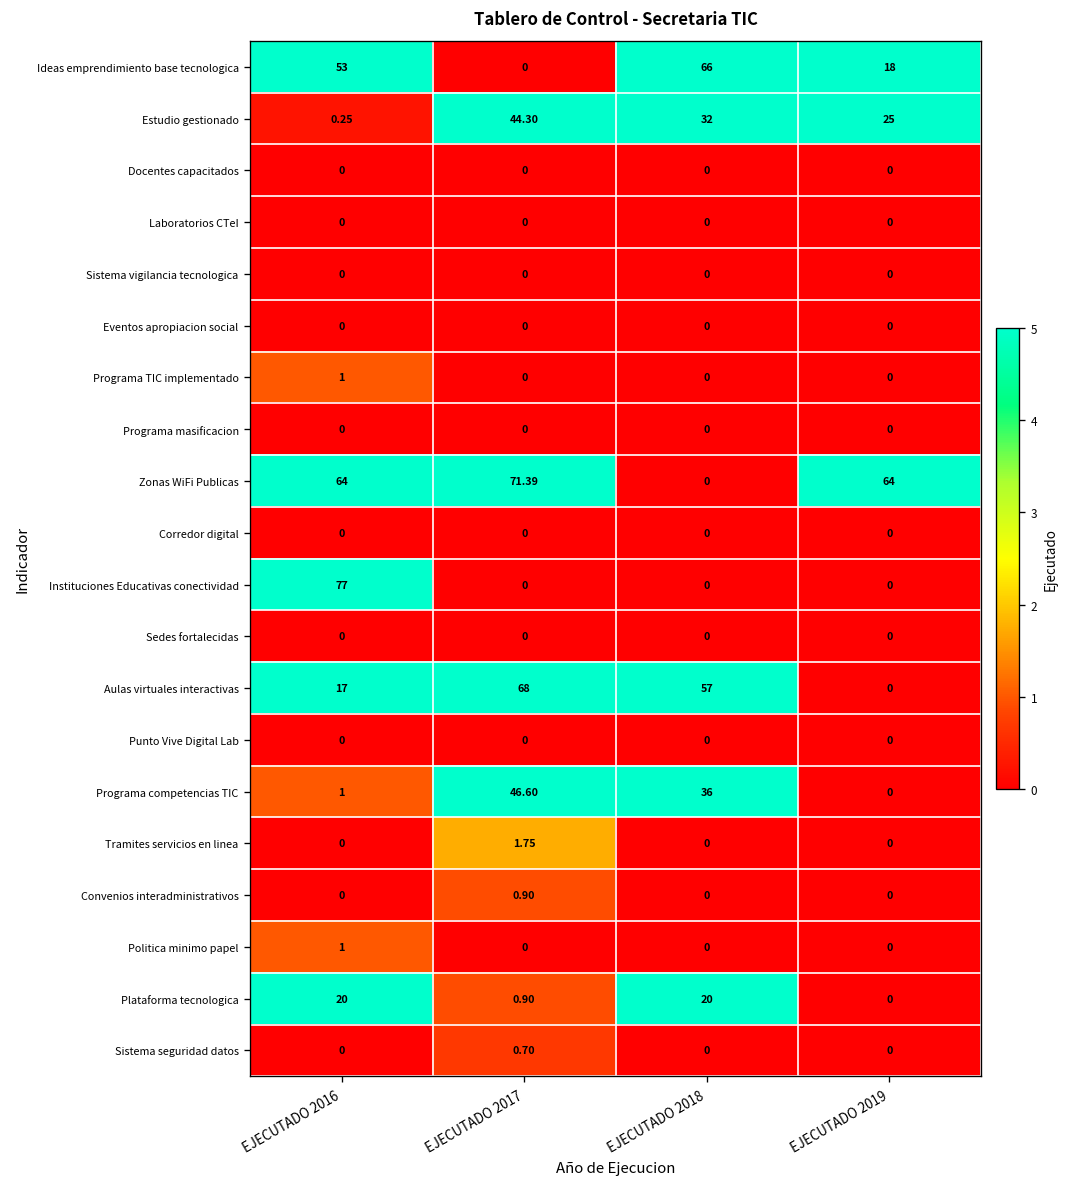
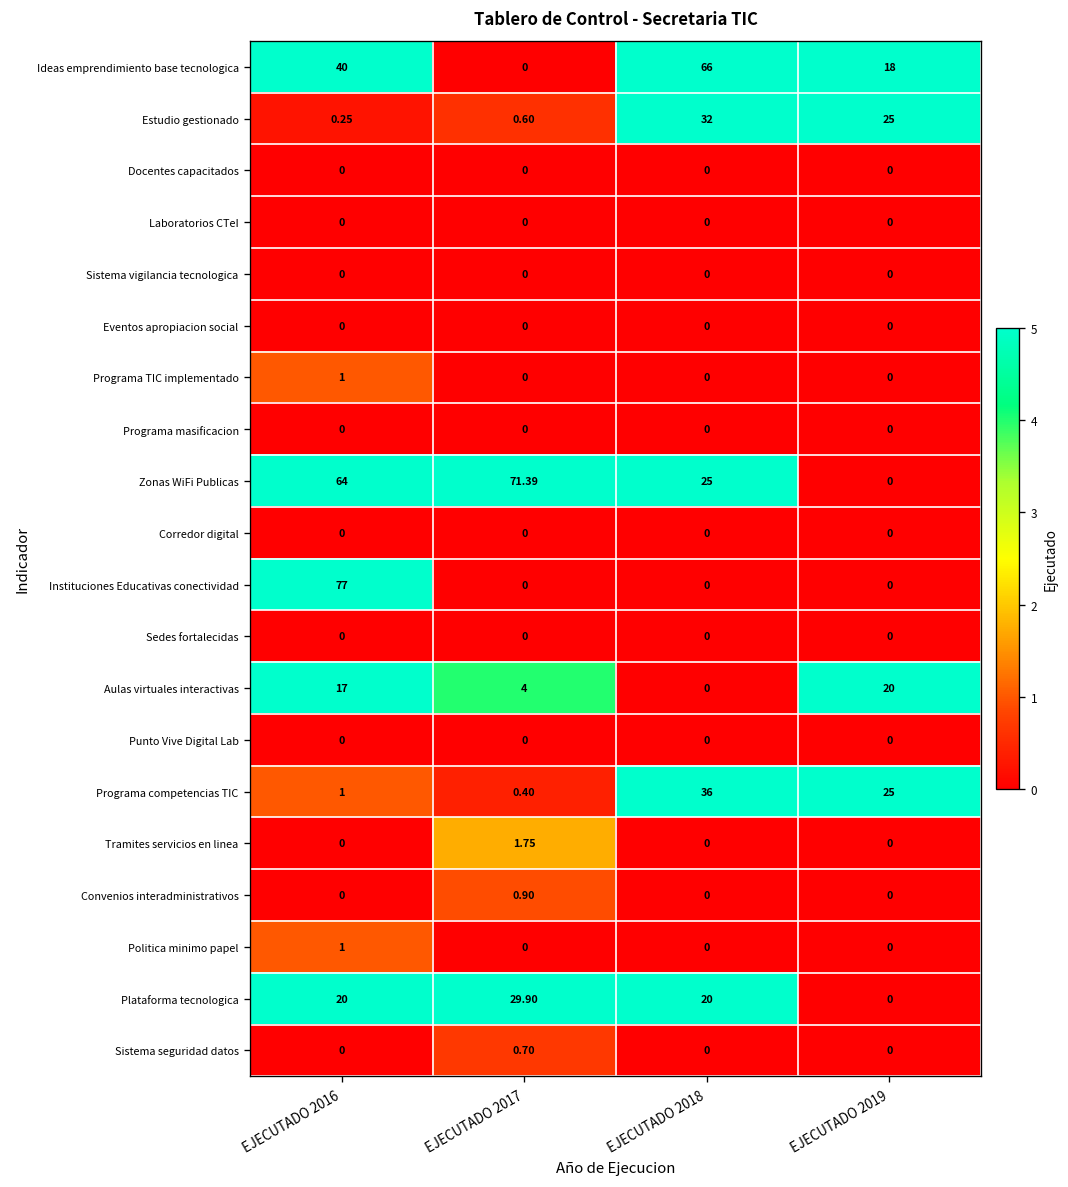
Ideas emprendimiento base tecnologica, EJECUTADO 2016: 53 -> 40
Estudio gestionado, EJECUTADO 2017: 44.30 -> 0.60
Zonas WiFi Publicas, EJECUTADO 2018: 0 -> 25
Zonas WiFi Publicas, EJECUTADO 2019: 64 -> 0
Aulas virtuales interactivas, EJECUTADO 2017: 68 -> 4
Aulas virtuales interactivas, EJECUTADO 2018: 57 -> 0
Aulas virtuales interactivas, EJECUTADO 2019: 0 -> 20
Programa competencias TIC, EJECUTADO 2017: 46.60 -> 0.40
Programa competencias TIC, EJECUTADO 2019: 0 -> 25
Plataforma tecnologica, EJECUTADO 2017: 0.90 -> 29.90
